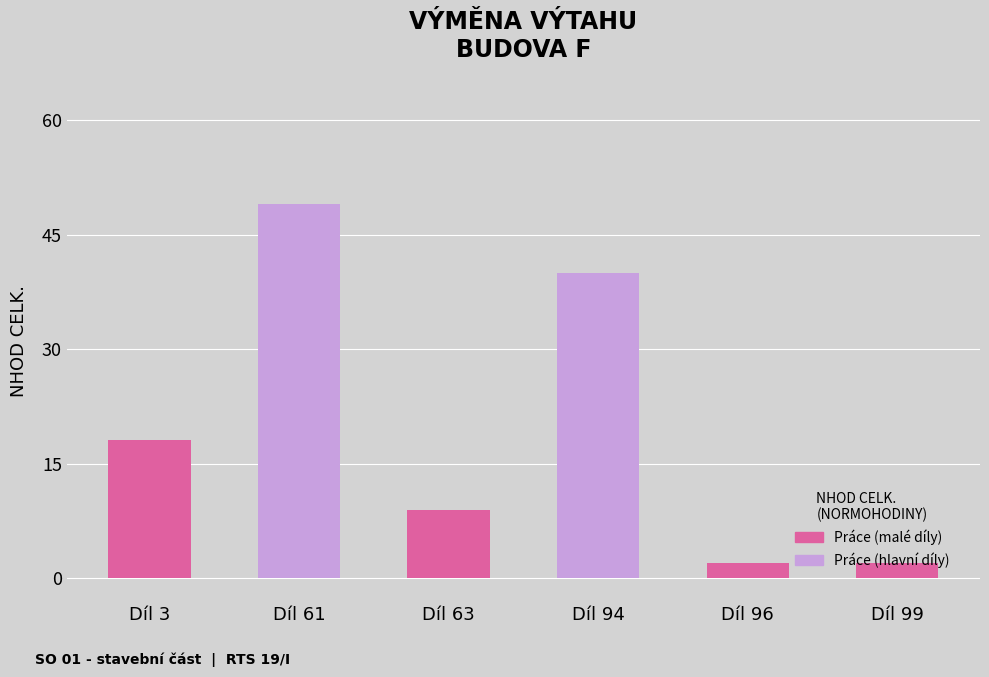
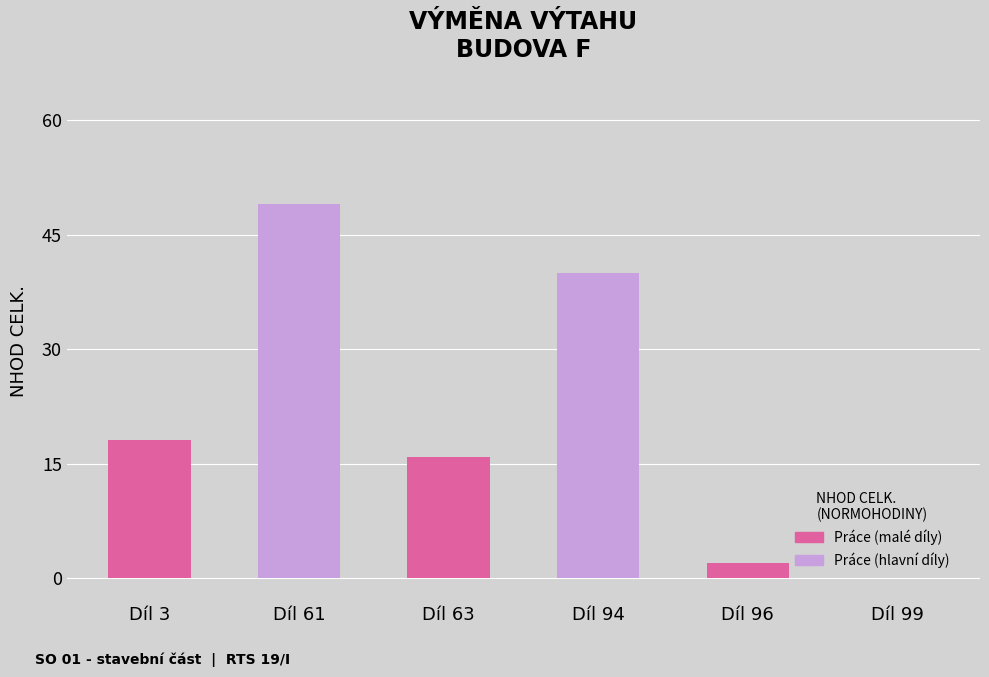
Díl 63: 9 -> 16
Díl 99: 2 -> 0
